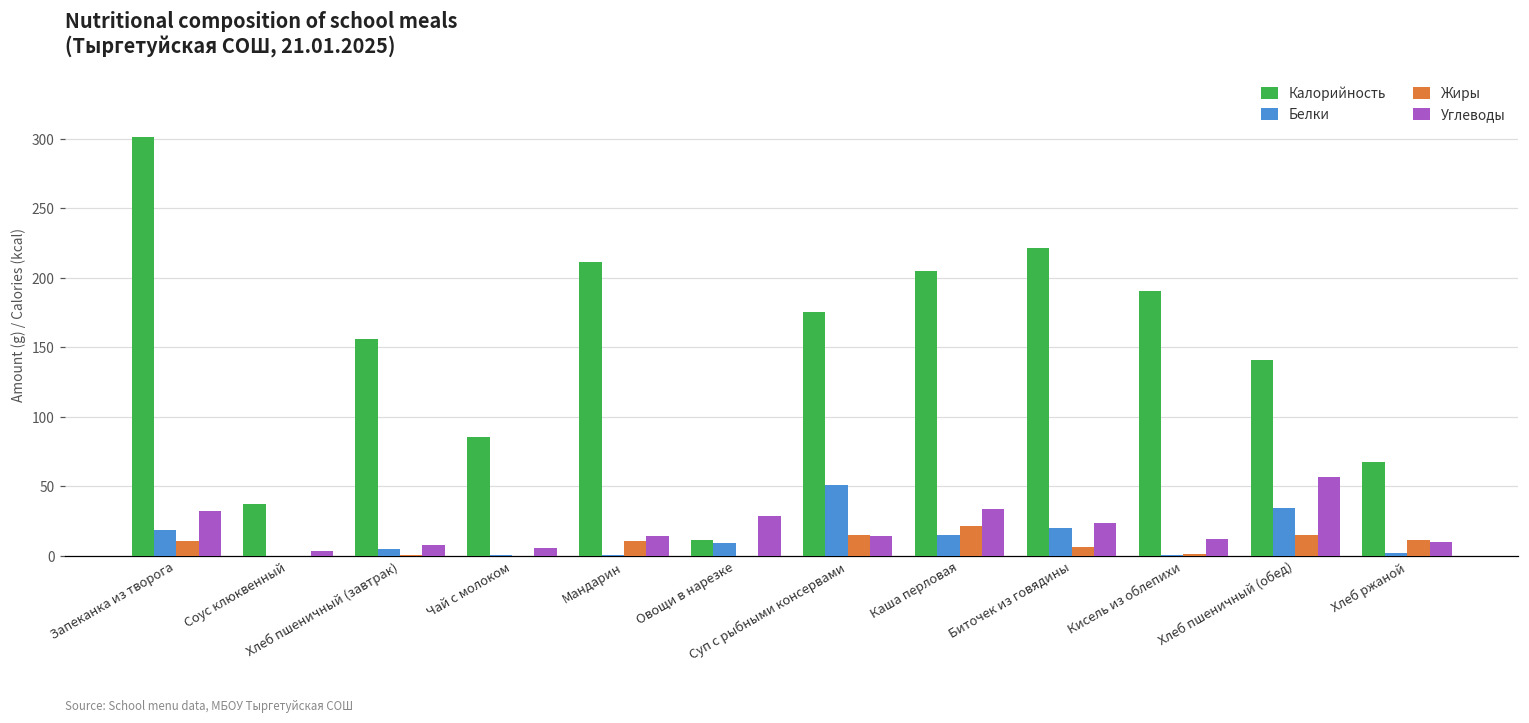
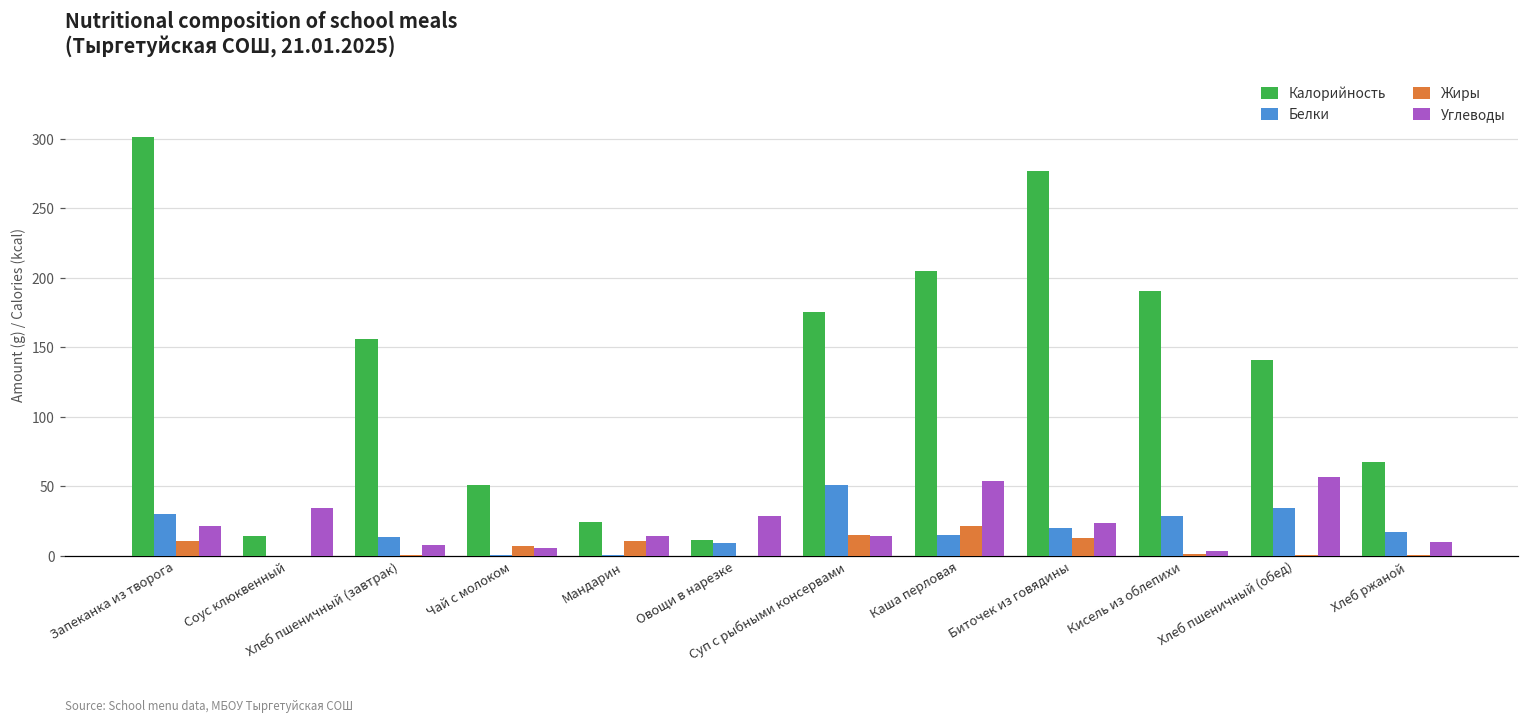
Белки, Запеканка из творога: 18 -> 30
Углеводы, Запеканка из творога: 32 -> 22
Калорийность, Соус клюквенный: 37 -> 14
Углеводы, Соус клюквенный: 4 -> 34
Белки, Хлеб пшеничный (завтрак): 5 -> 13
Калорийность, Чай с молоком: 85 -> 51
Жиры, Чай с молоком: 0 -> 7
Калорийность, Мандарин: 211 -> 25
Углеводы, Каша перловая: 34 -> 54
Калорийность, Биточек из говядины: 221 -> 277
Жиры, Биточек из говядины: 6 -> 13
Белки, Кисель из облепихи: 0 -> 29
Углеводы, Кисель из облепихи: 12 -> 3
Жиры, Хлеб пшеничный (обед): 15 -> 1
Белки, Хлеб ржаной: 2 -> 17
Жиры, Хлеб ржаной: 11 -> 0
